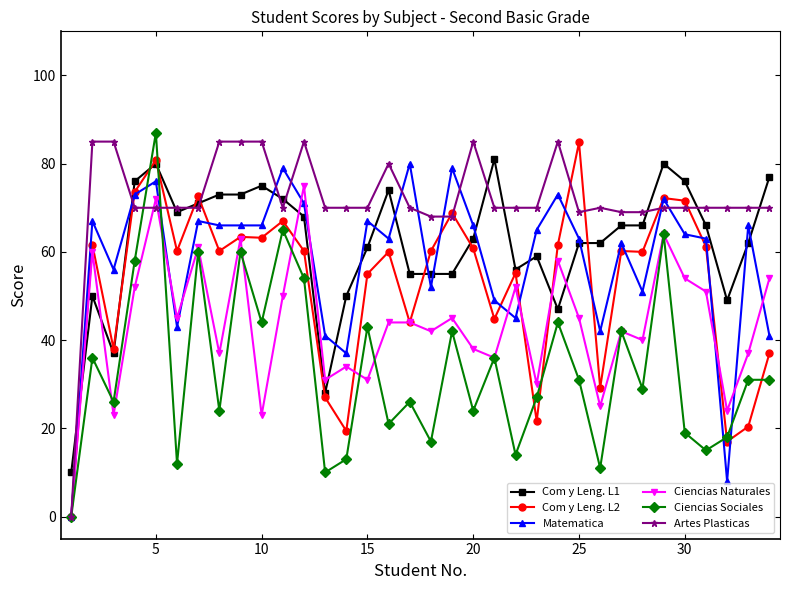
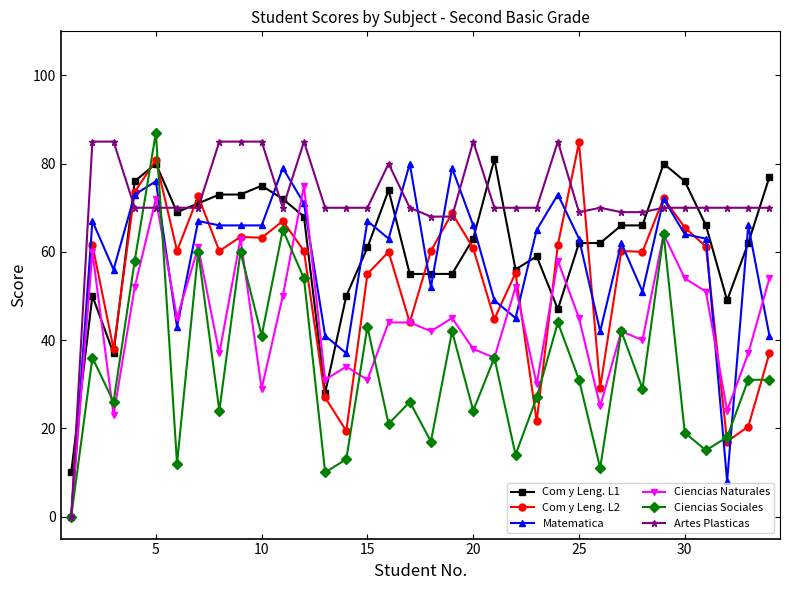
Ciencias Naturales, 10: 23 -> 29
Ciencias Sociales, 10: 44 -> 41
Com y Leng. L2, 30: 72 -> 66
